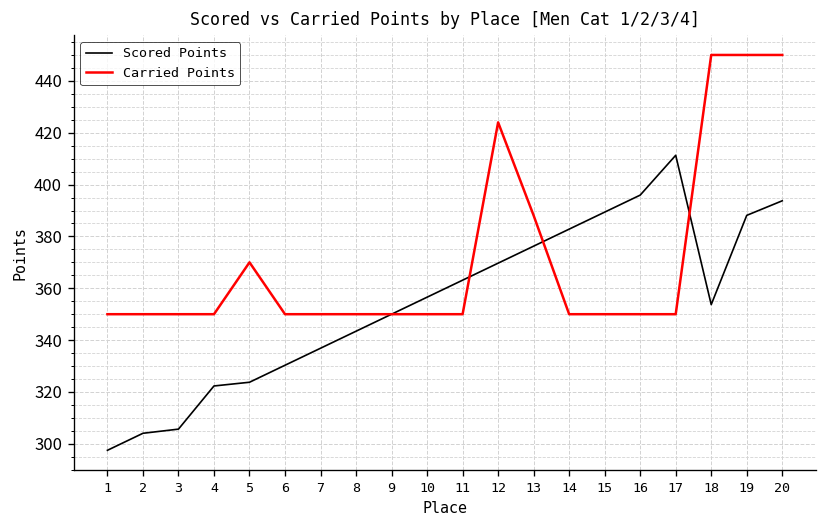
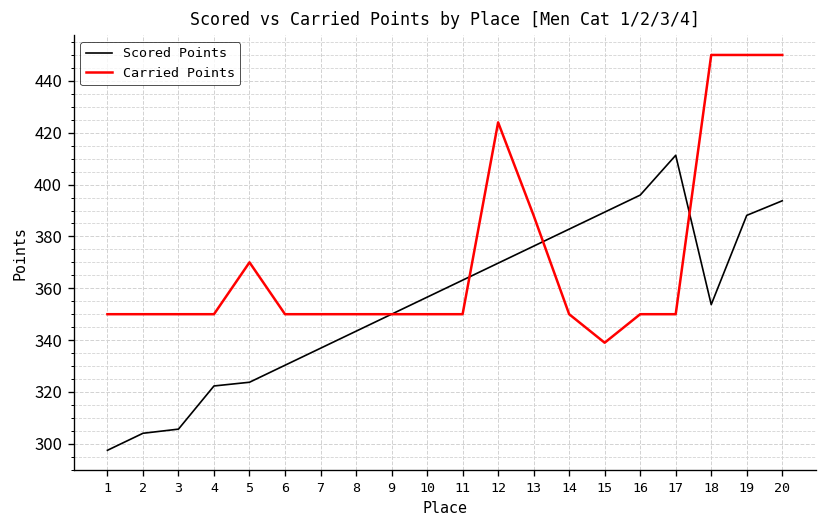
Carried Points, 15: 350 -> 339
